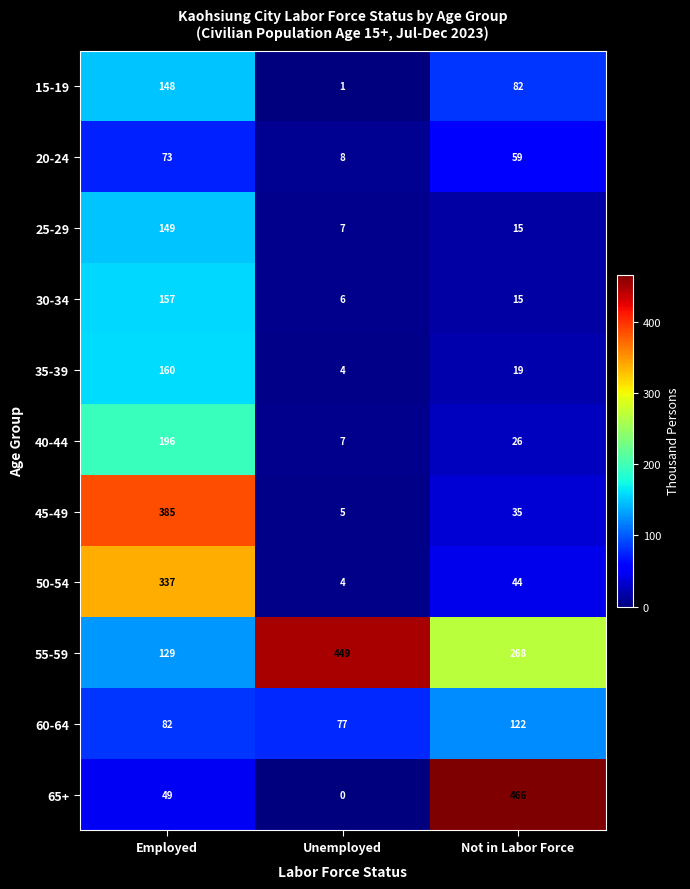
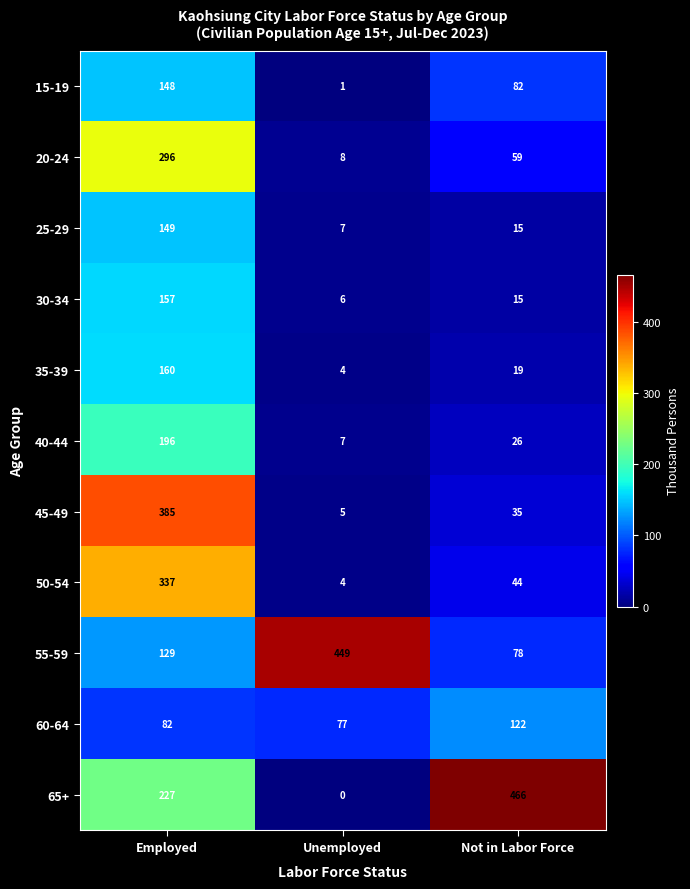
20-24, Employed: 73 -> 296
55-59, Not in Labor Force: 268 -> 78
65+, Employed: 49 -> 227
